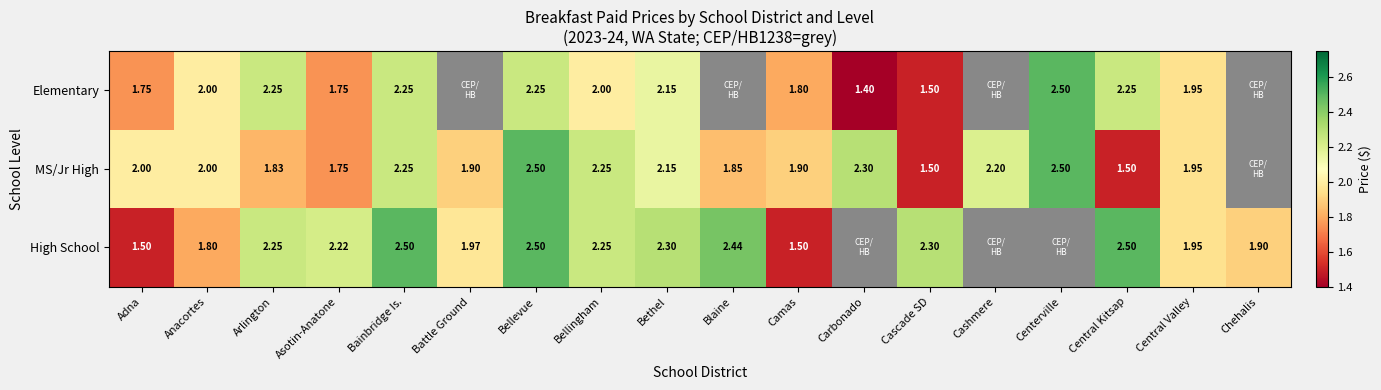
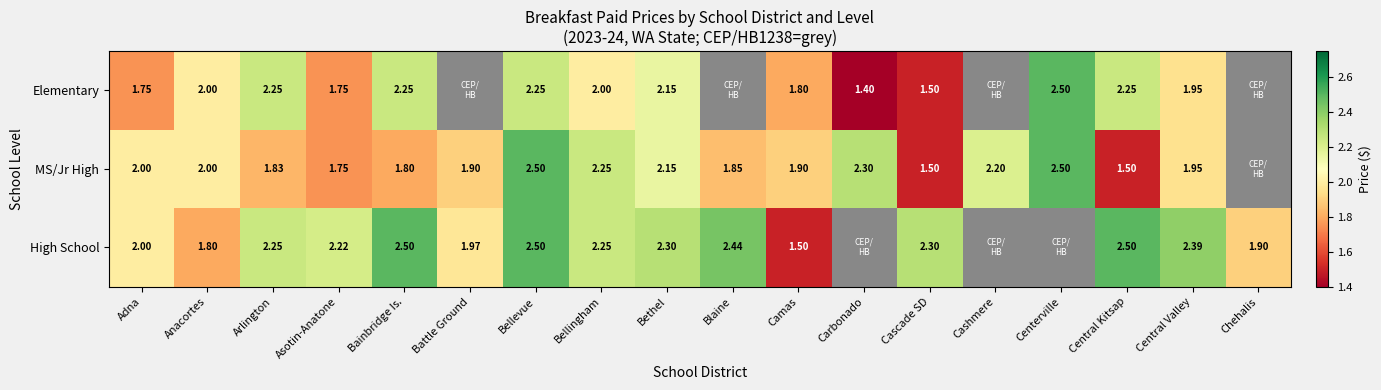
MS/Jr High, Bainbridge Is.: 2.25 -> 1.80
High School, Adna: 1.50 -> 2.00
High School, Central Valley: 1.95 -> 2.39
